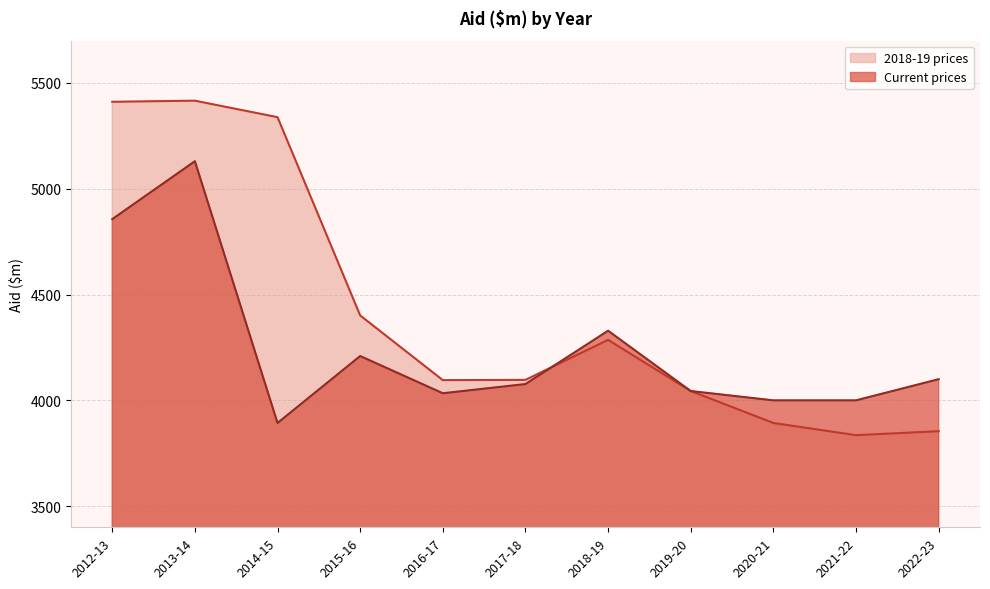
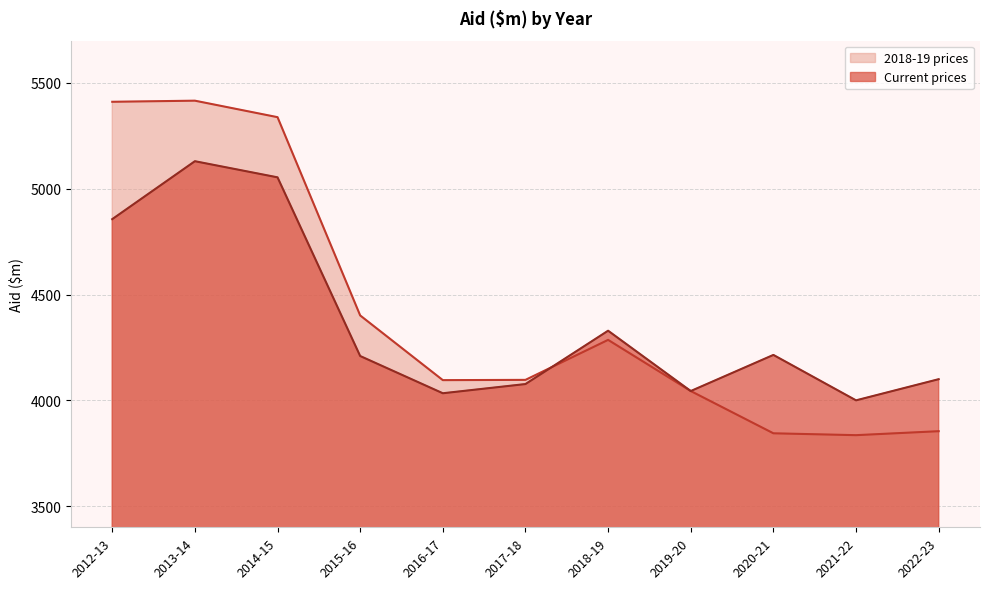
Current prices, 2014-15: 3890 -> 5050
2018-19 prices, 2020-21: 3890 -> 3840
Current prices, 2020-21: 4000 -> 4210
